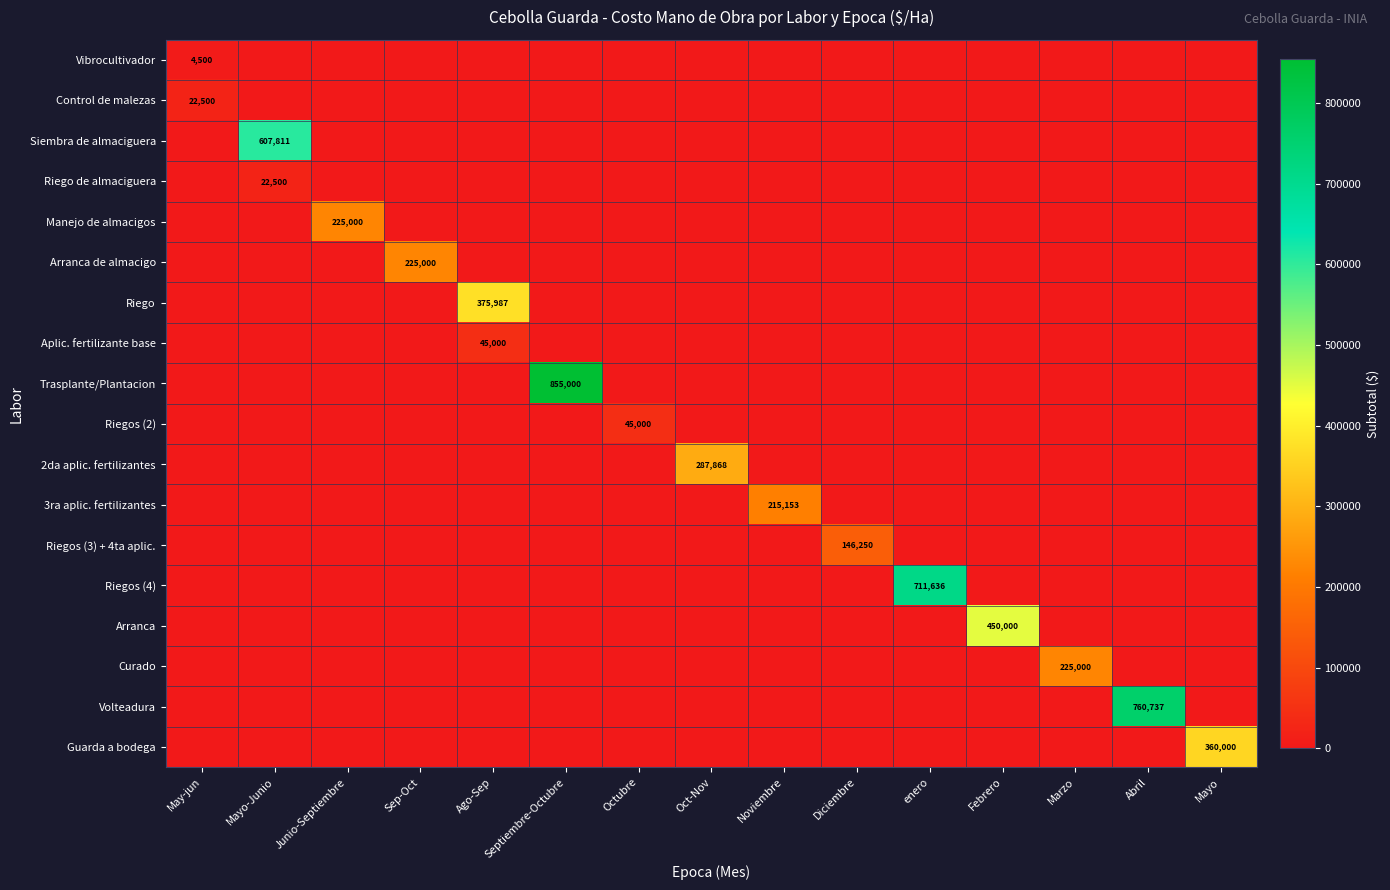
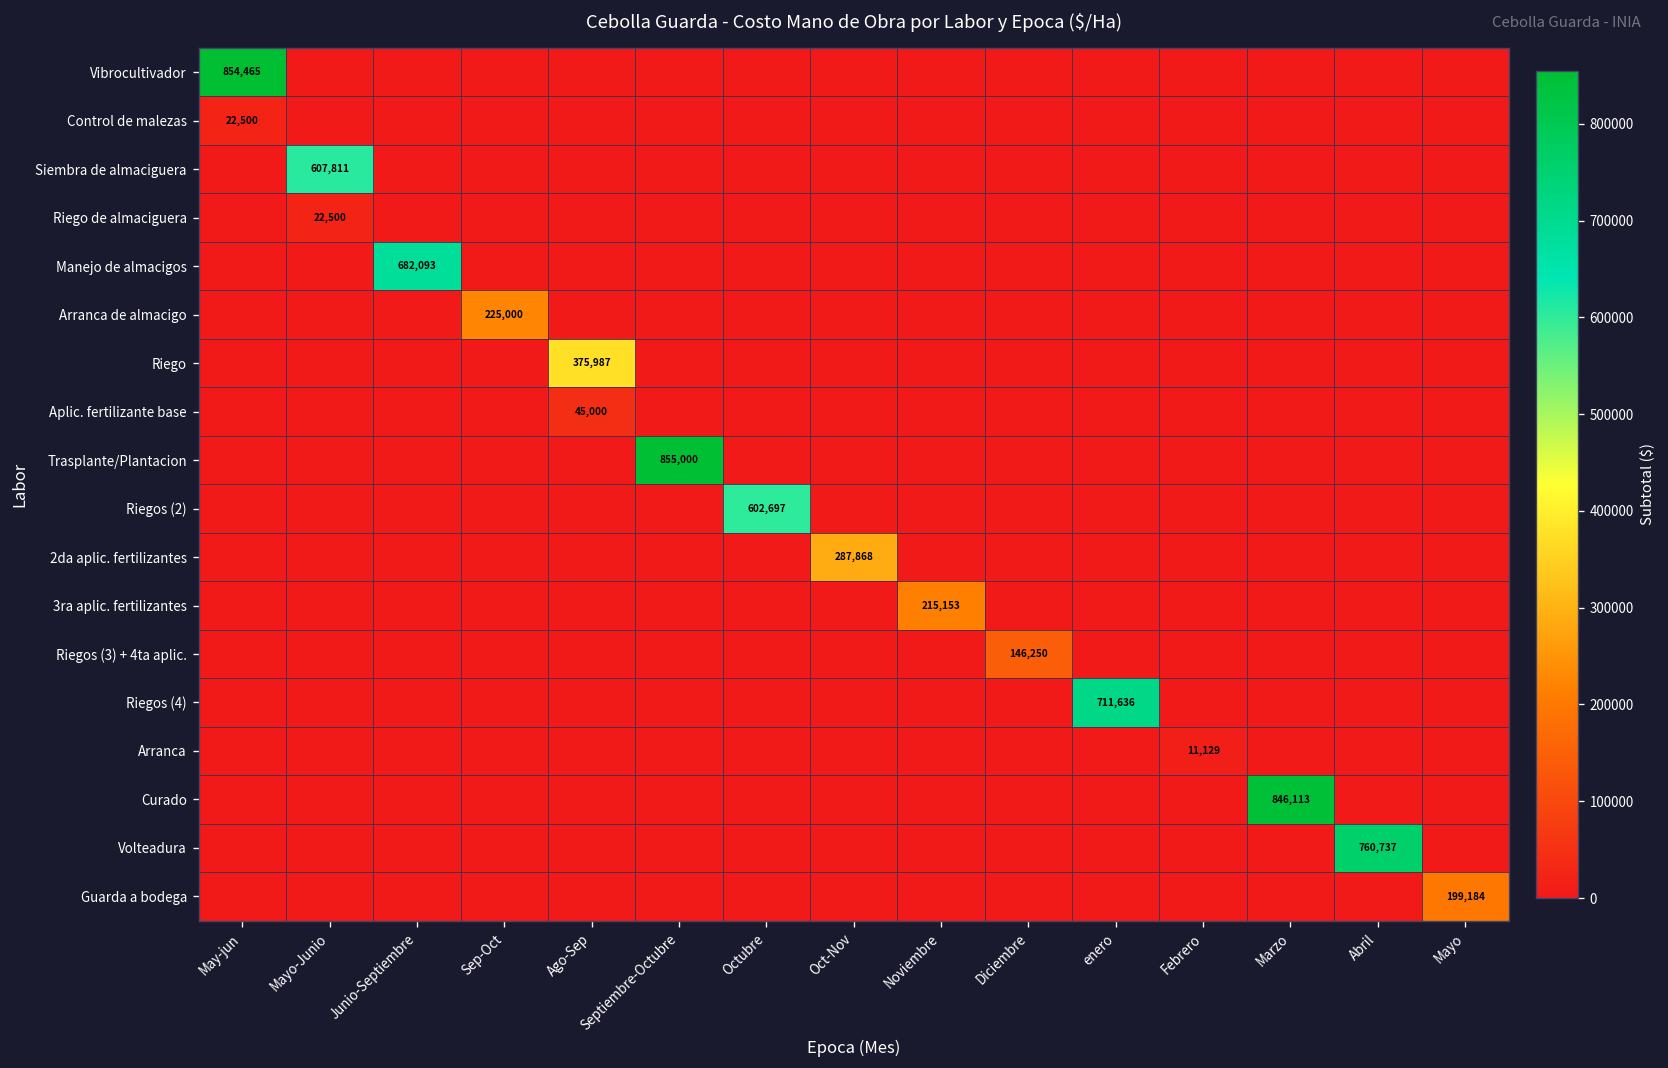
Vibrocultivador, May-jun: 4,500 -> 854,465
Manejo de almacigos, Junio-Septiembre: 225,000 -> 682,093
Riegos (2), Octubre: 45,000 -> 602,697
Arranca, Febrero: 450,000 -> 11,129
Curado, Marzo: 225,000 -> 846,113
Guarda a bodega, Mayo: 360,000 -> 199,184
